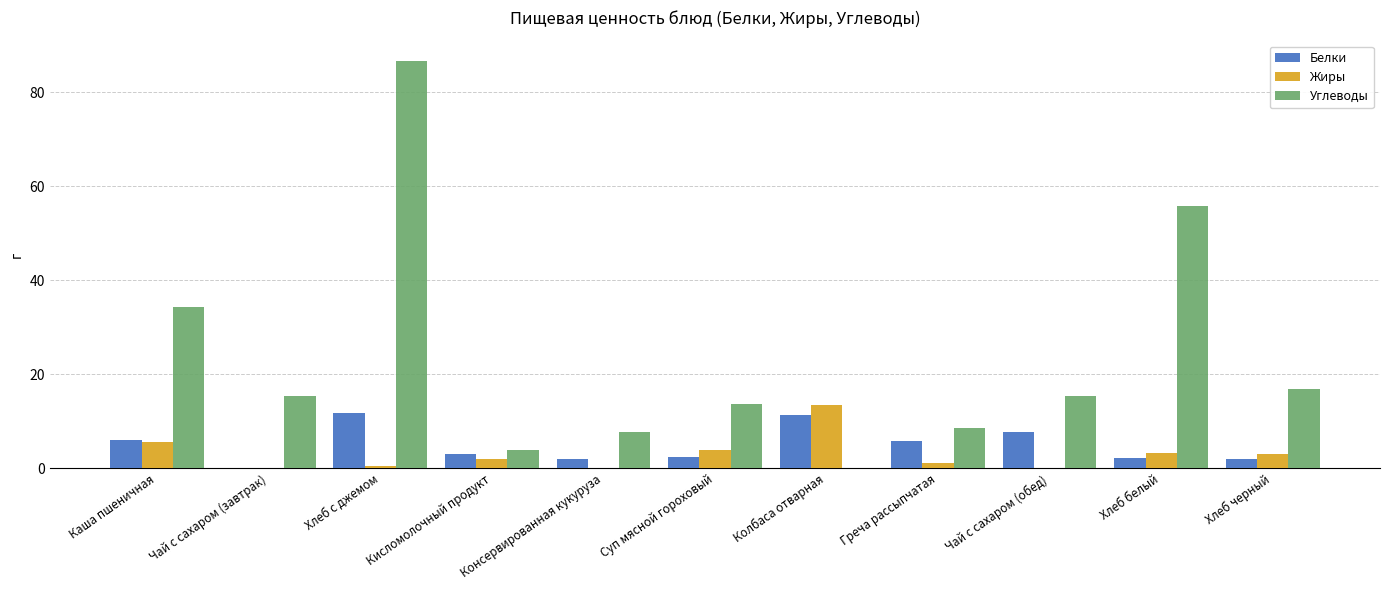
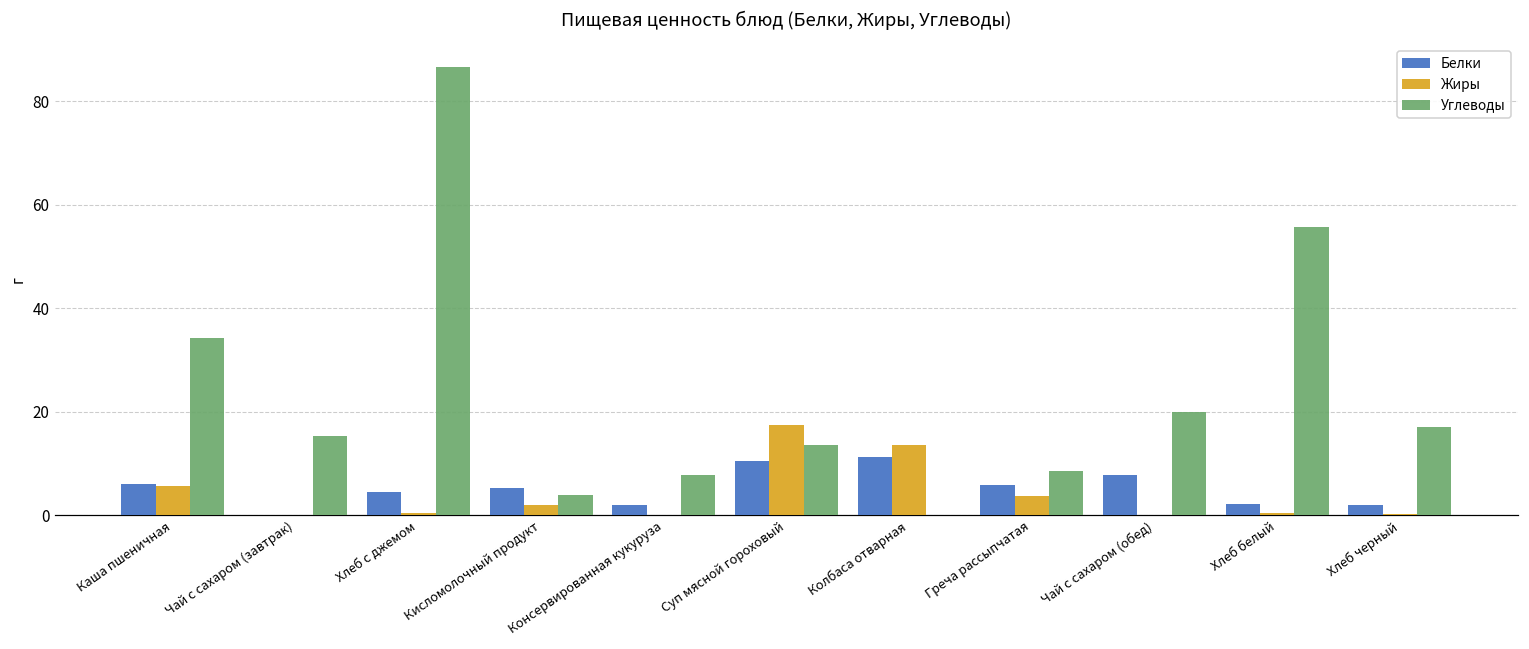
Белки, Хлеб с джемом: 12 -> 4
Белки, Кисломолочный продукт: 3 -> 5
Белки, Суп мясной гороховый: 2 -> 10
Жиры, Суп мясной гороховый: 4 -> 17
Жиры, Греча рассыпчатая: 1 -> 4
Углеводы, Чай с сахаром (обед): 15 -> 20
Жиры, Хлеб белый: 3 -> 1
Жиры, Хлеб черный: 3 -> 0
